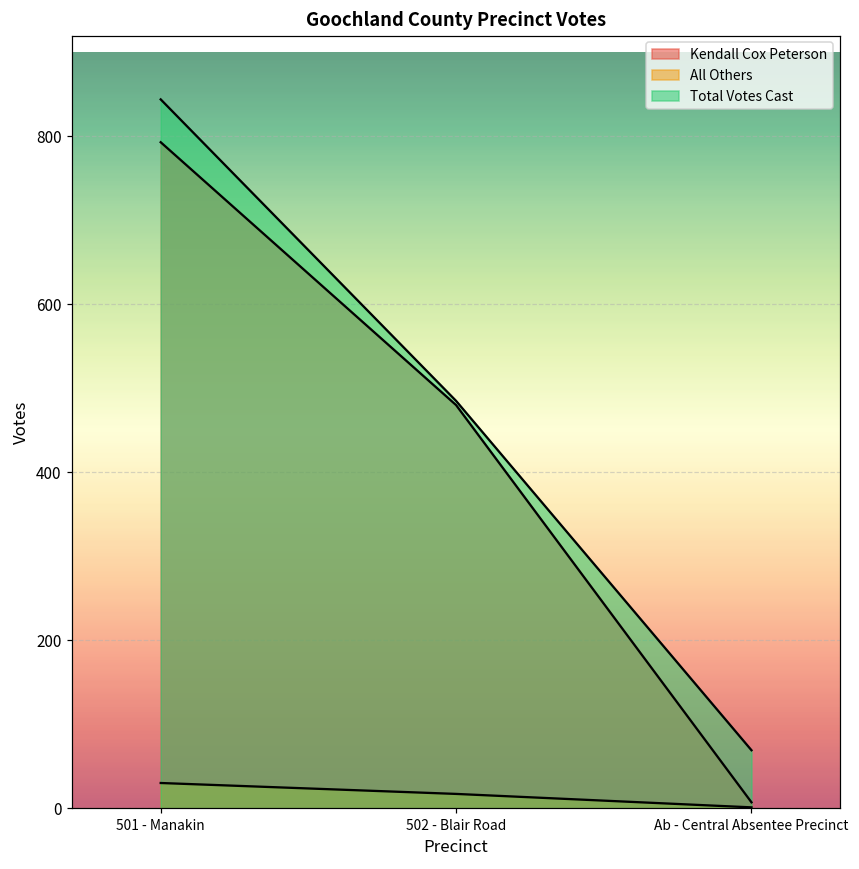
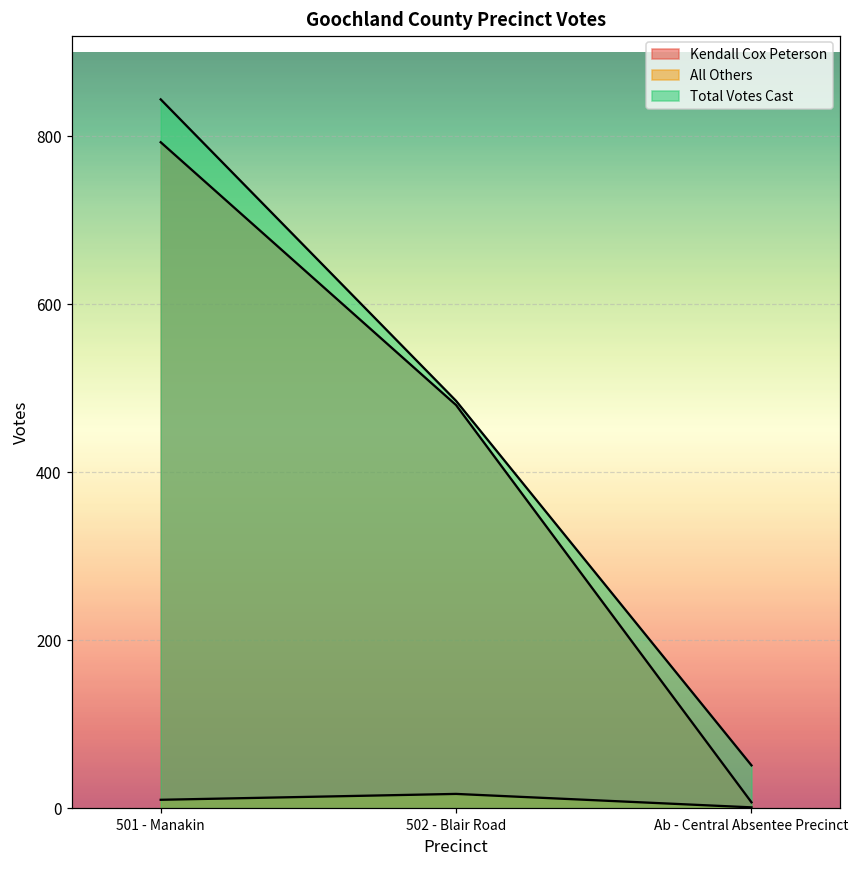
All Others, 501 - Manakin: 30 -> 10
Total Votes Cast, Ab - Central Absentee Precinct: 70 -> 50
